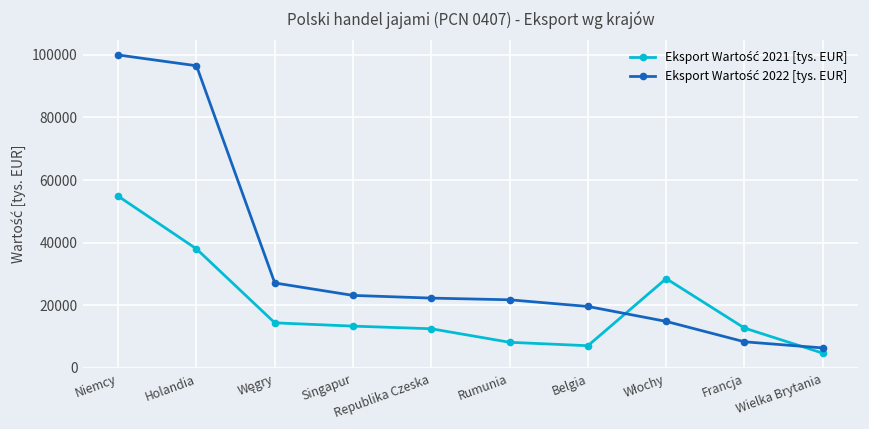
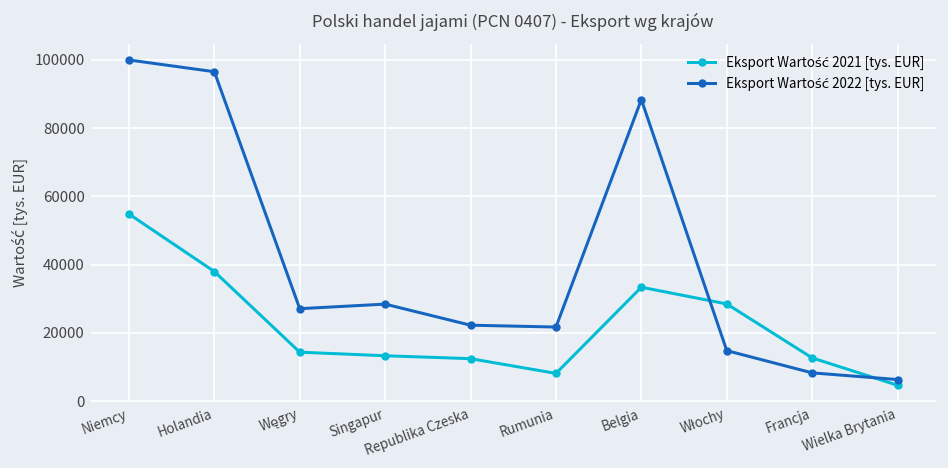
Eksport Wartość 2022 [tys. EUR], Singapur: 23000 -> 28000
Eksport Wartość 2021 [tys. EUR], Belgia: 7000 -> 33000
Eksport Wartość 2022 [tys. EUR], Belgia: 20000 -> 88000
